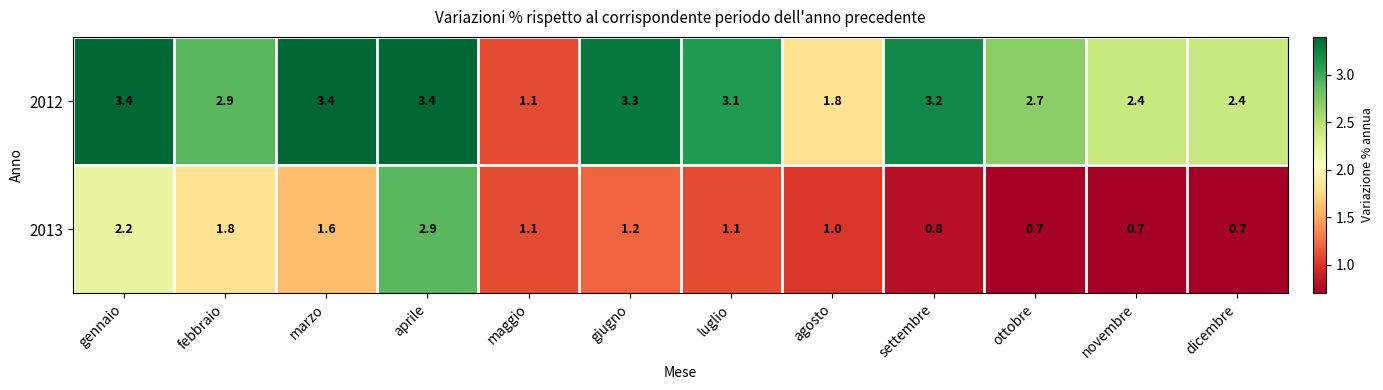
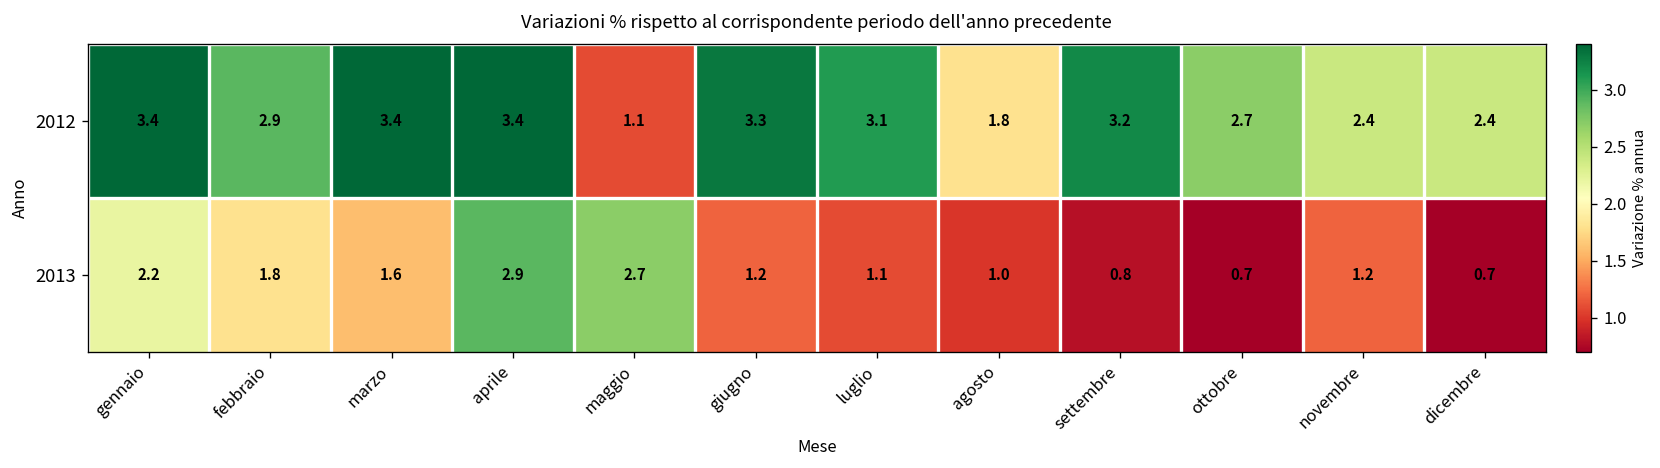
2013, maggio: 1.1 -> 2.7
2013, novembre: 0.7 -> 1.2
